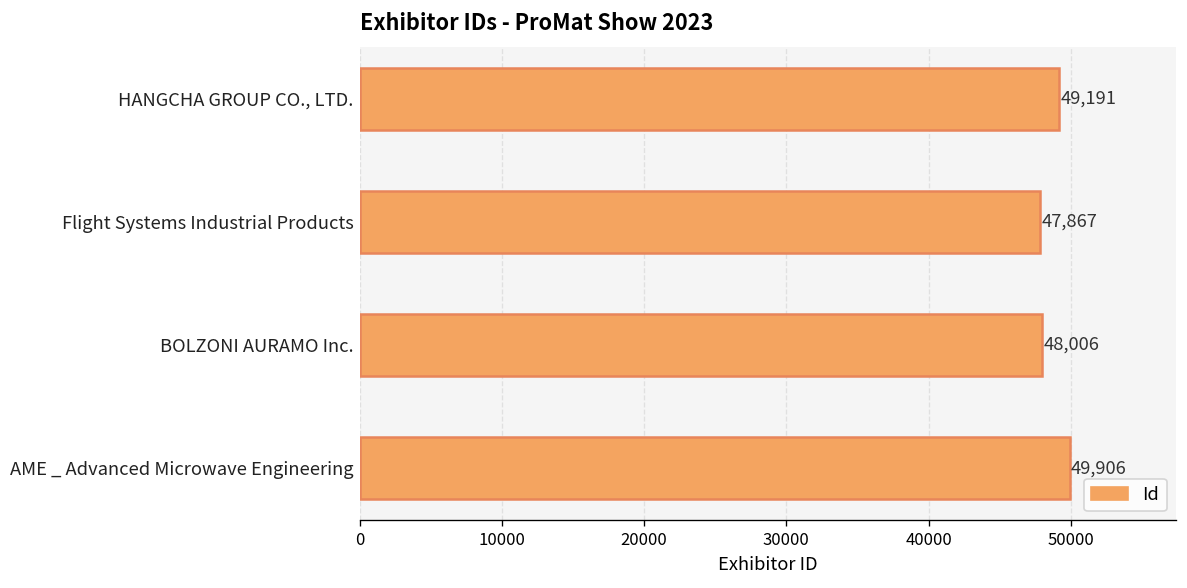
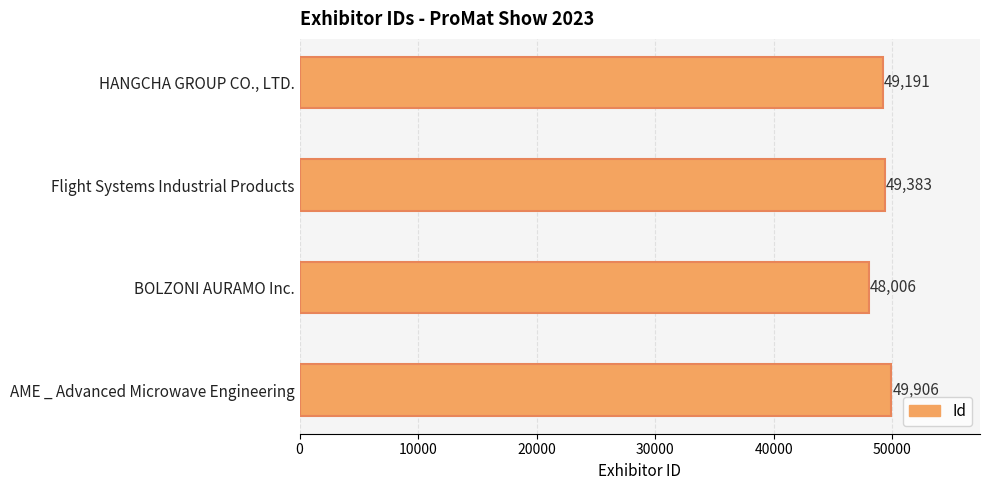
Flight Systems Industrial Products: 47,867 -> 49,383
